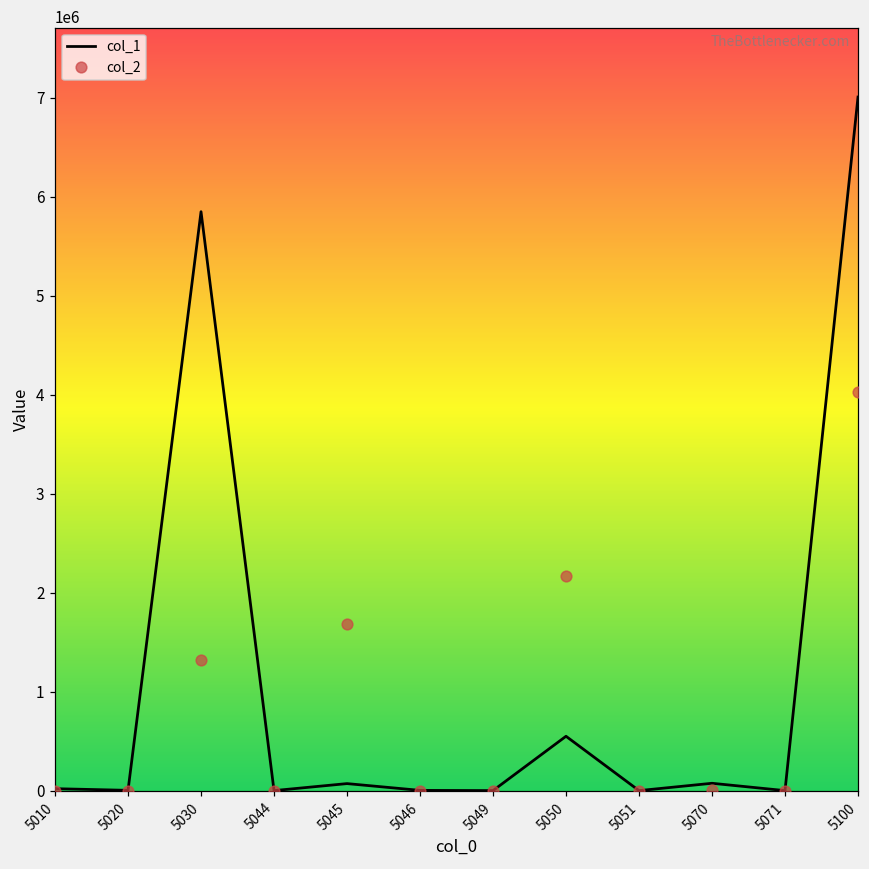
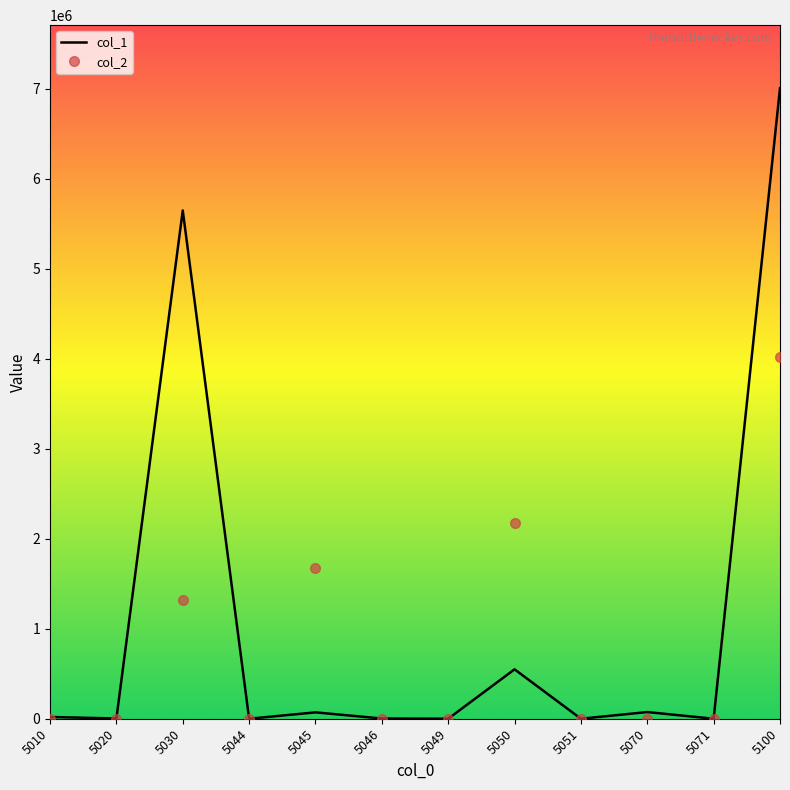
col_1, 5030: 5800000 -> 5600000
